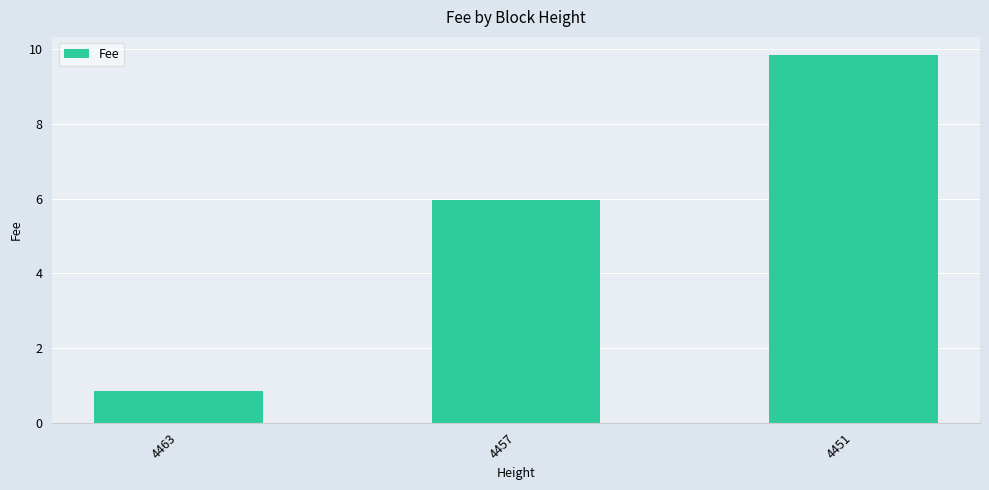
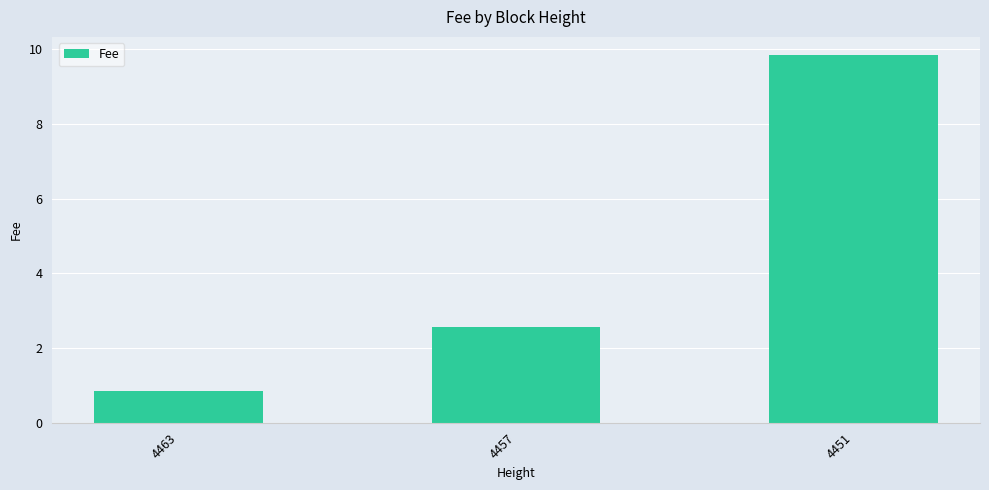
4457: 6.0 -> 2.6
